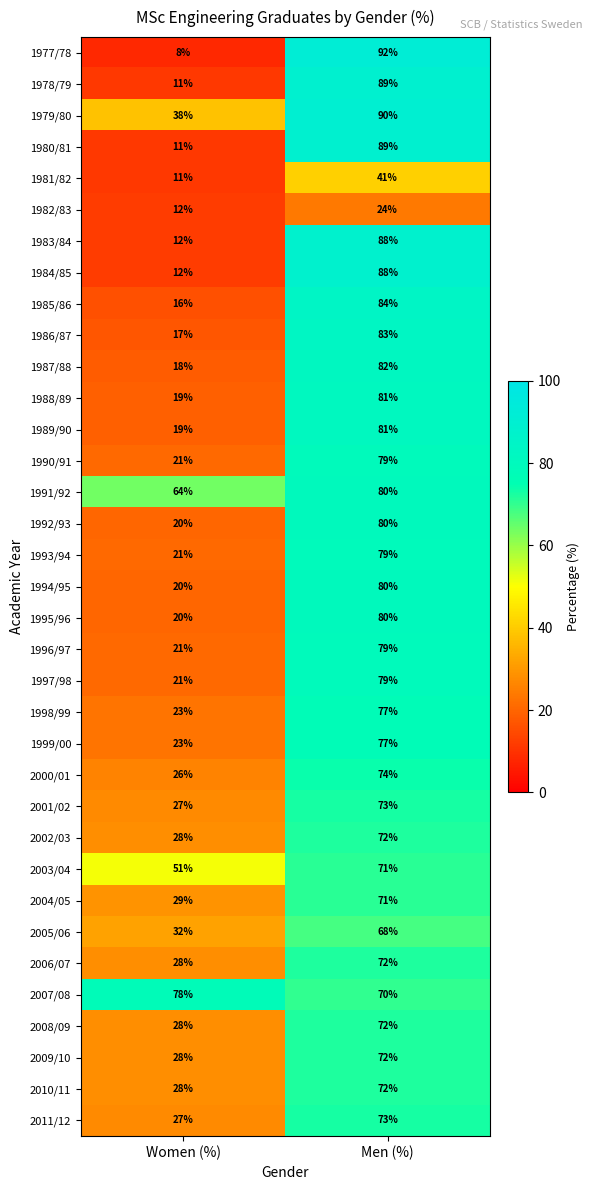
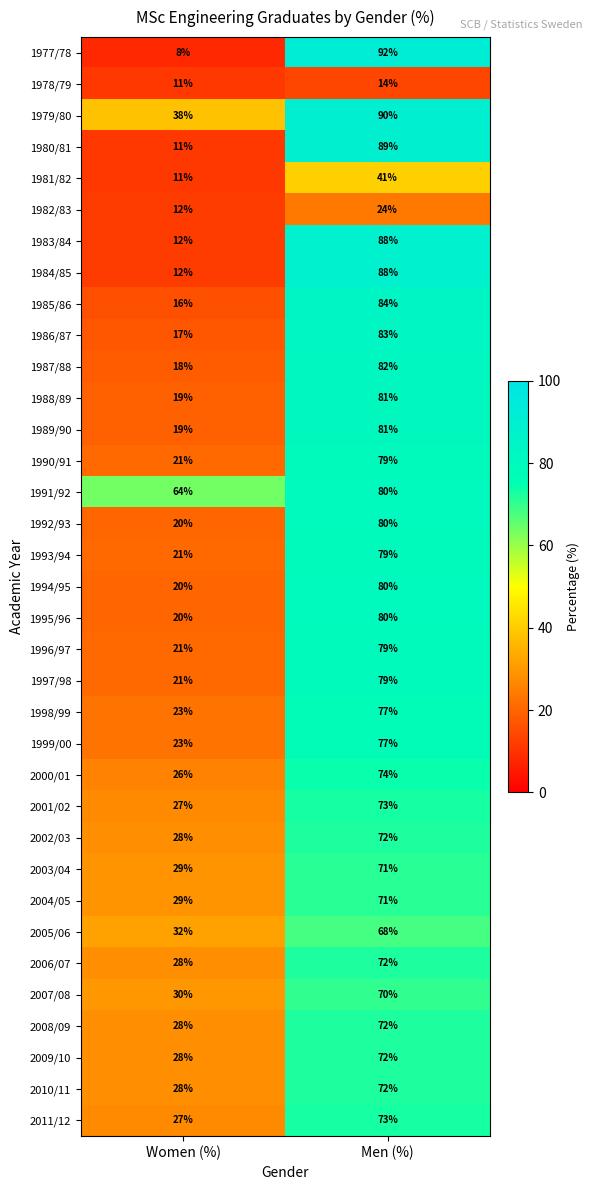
1978/79, Men (%): 89% -> 14%
2003/04, Women (%): 51% -> 29%
2007/08, Women (%): 78% -> 30%
